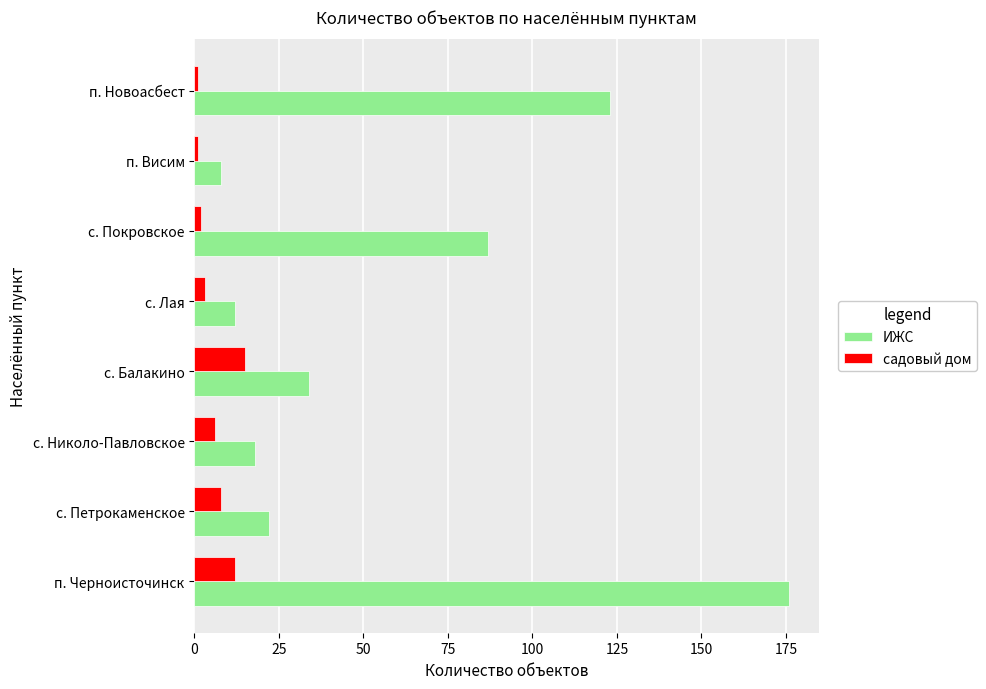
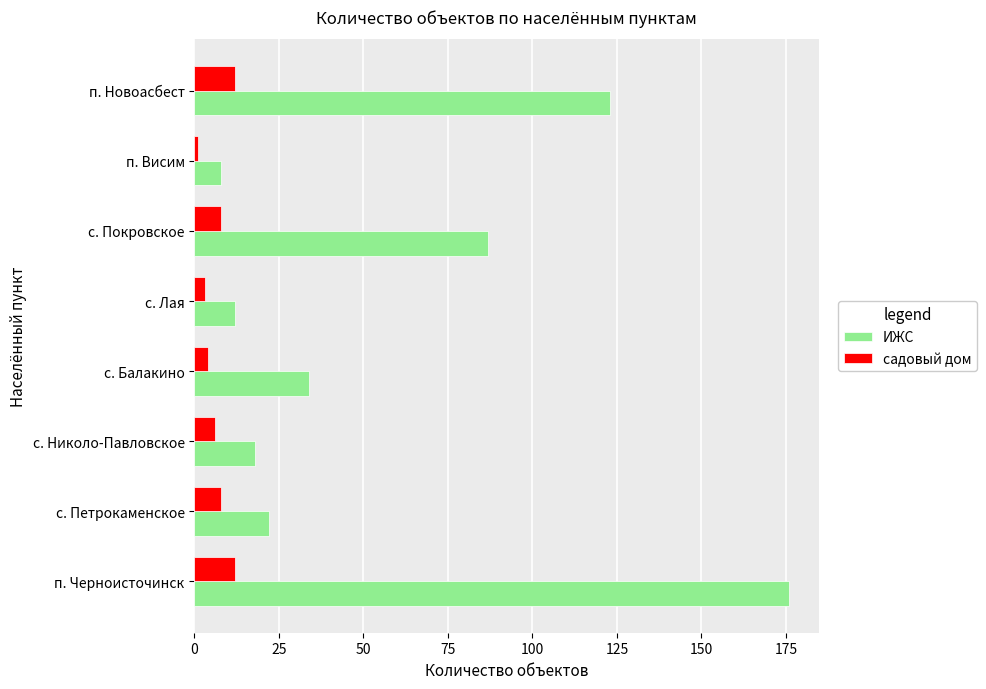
садовый дом, п. Новоасбест: 1 -> 12
садовый дом, с. Покровское: 2 -> 8
садовый дом, с. Балакино: 15 -> 4
